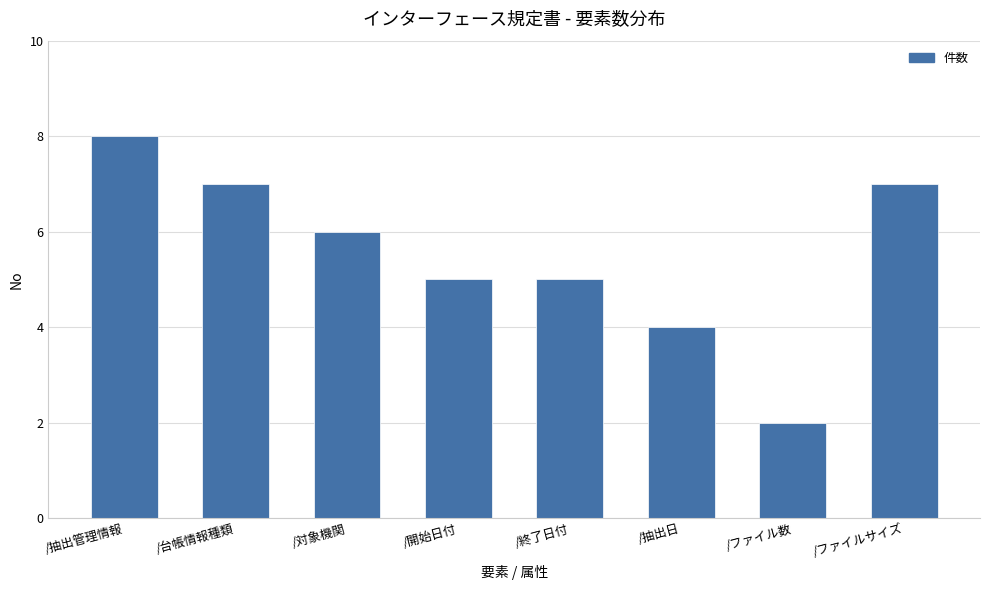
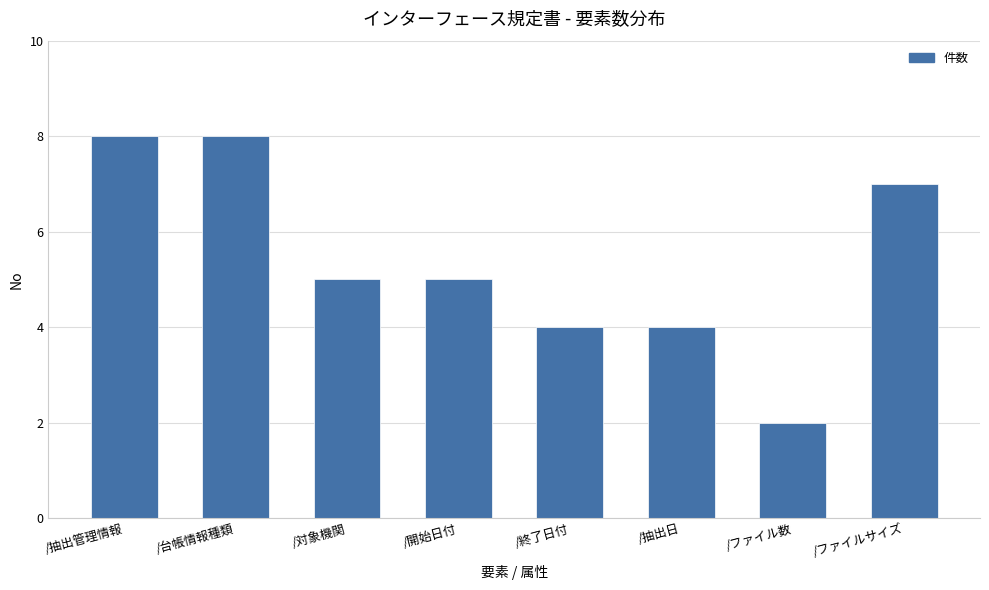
/台帳情報種類: 7 -> 8
/対象機関: 6 -> 5
/終了日付: 5 -> 4
